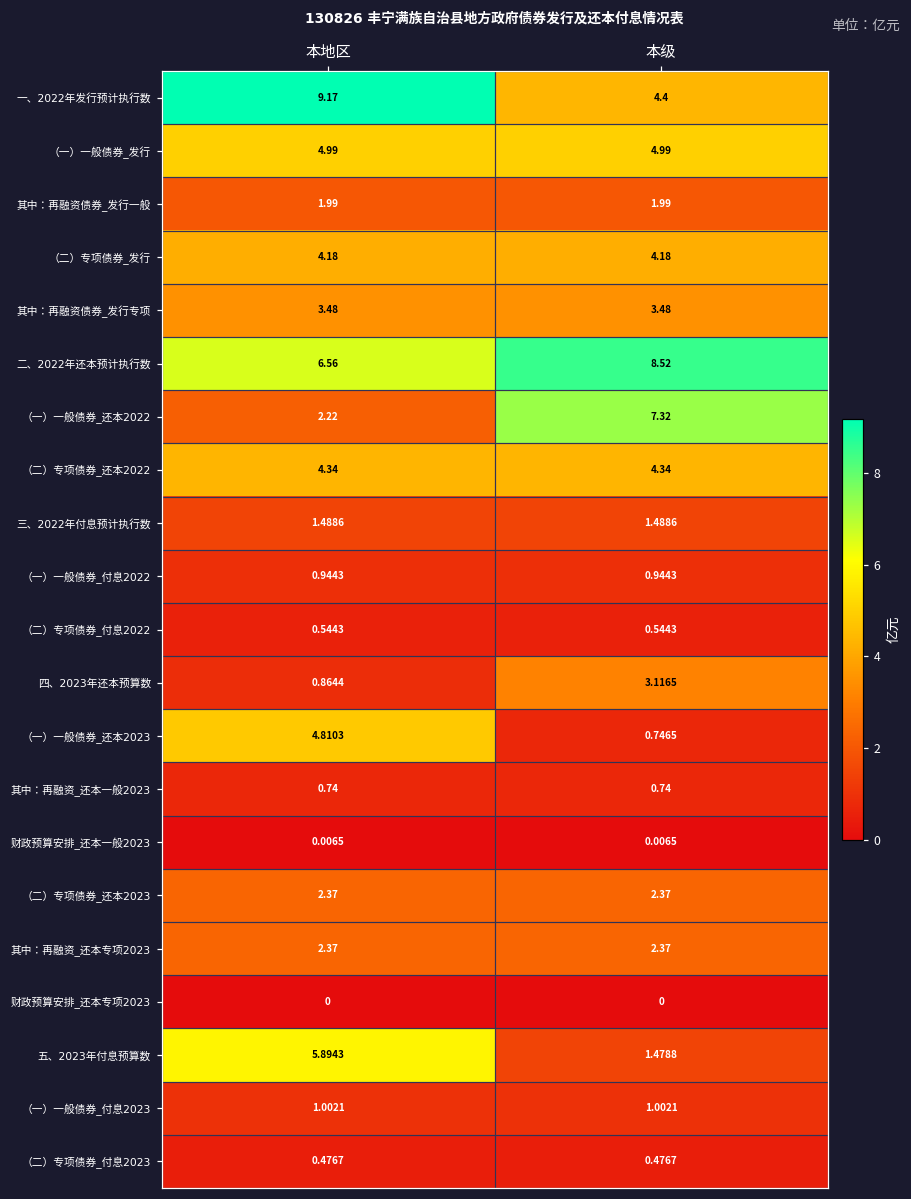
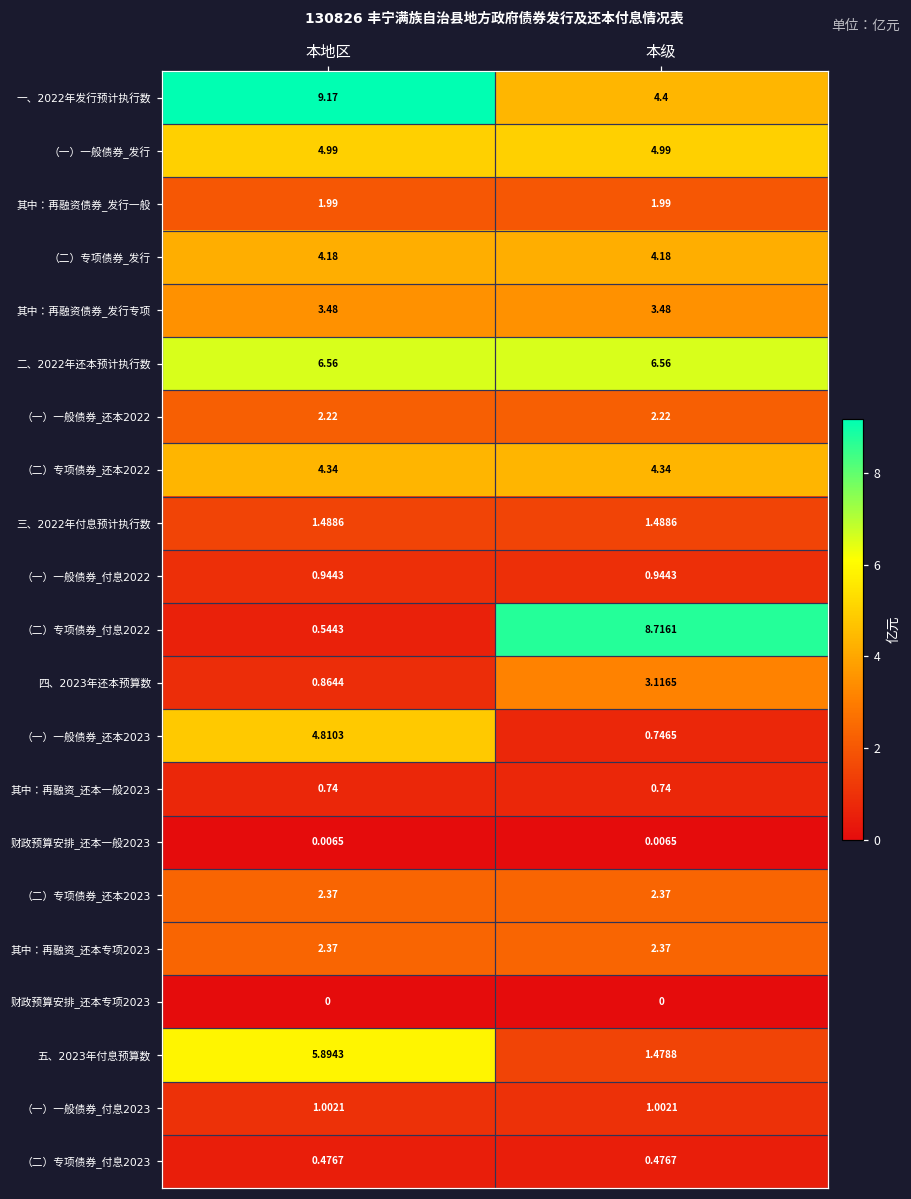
二、2022年还本预计执行数, 本级: 8.52 -> 6.56
（一）一般债券_还本2022, 本级: 7.32 -> 2.22
（二）专项债券_付息2022, 本级: 0.5443 -> 8.7161
